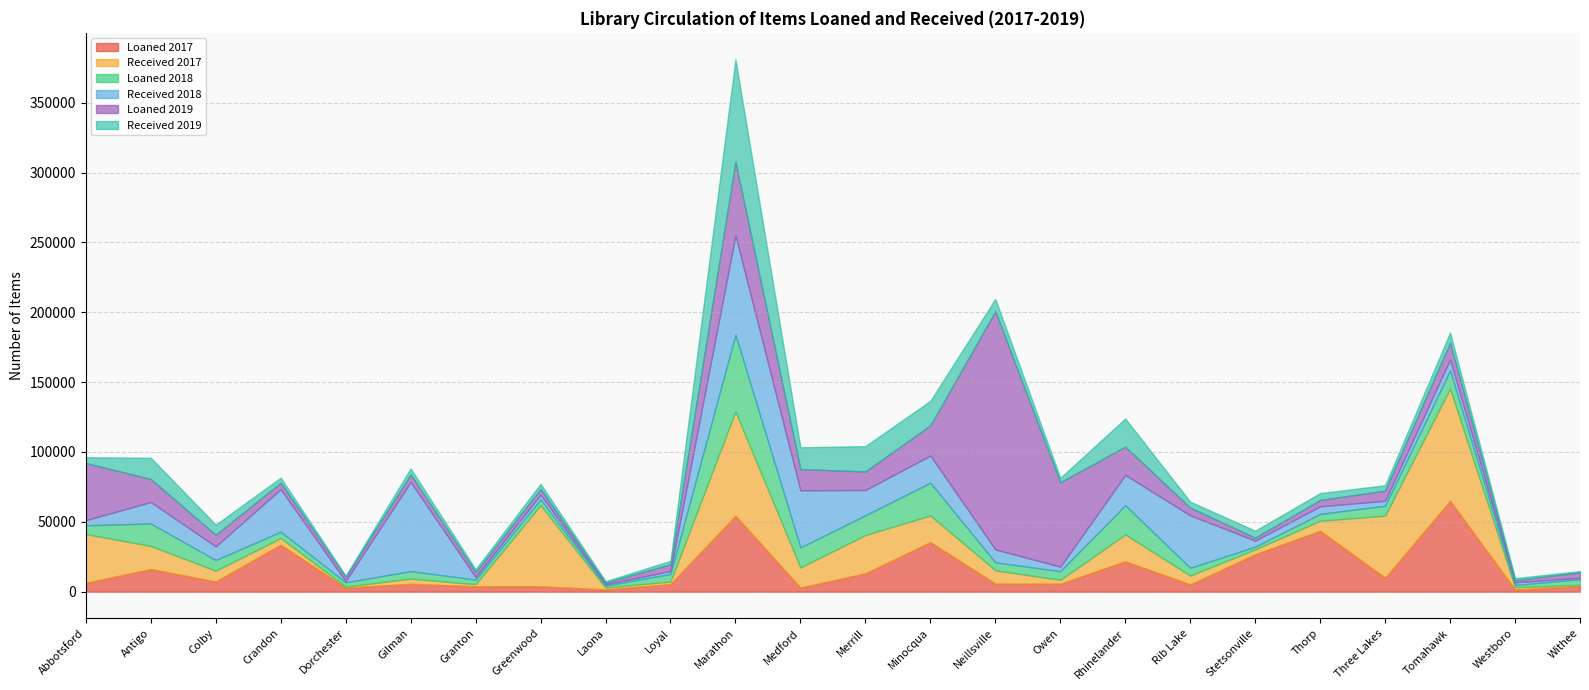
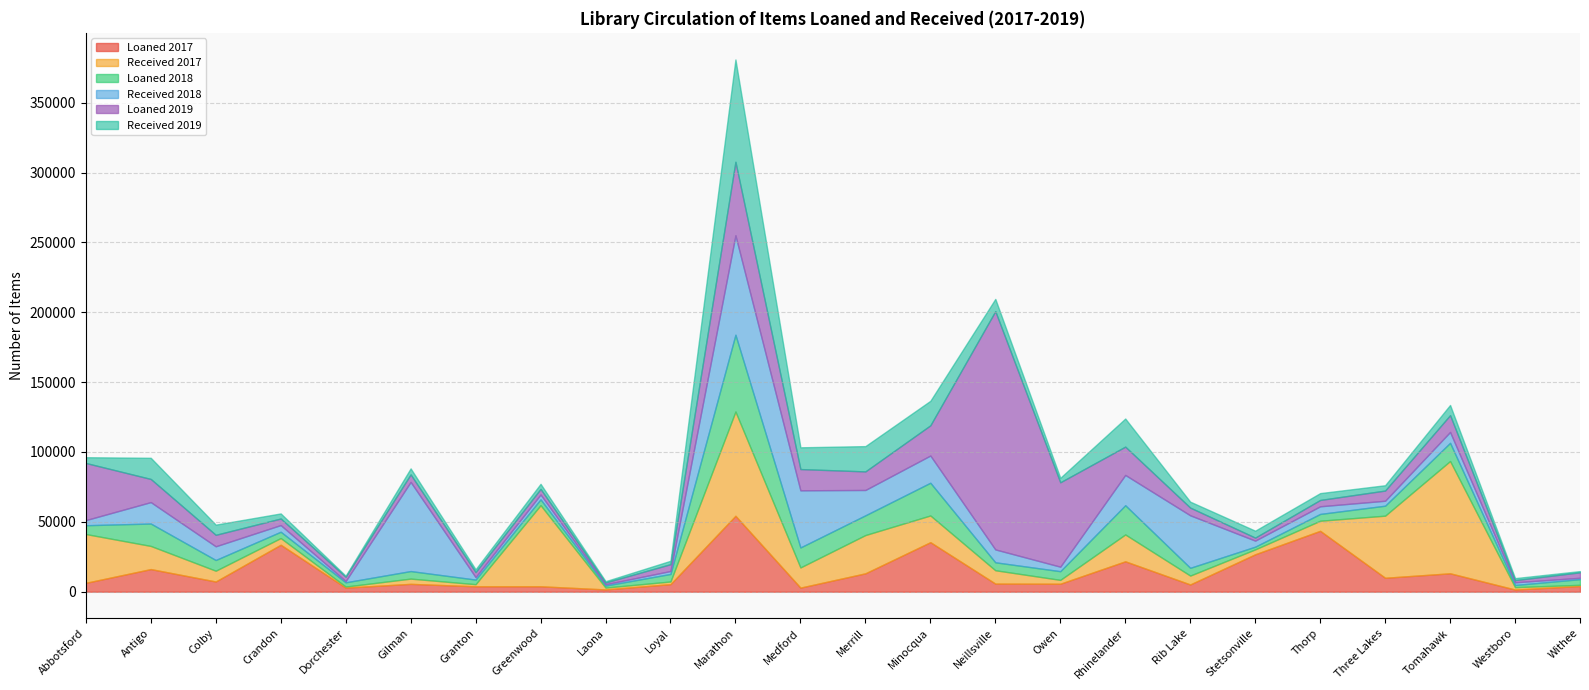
Received 2018, Crandon: 30000 -> 5000
Loaned 2017, Tomahawk: 65000 -> 13000
